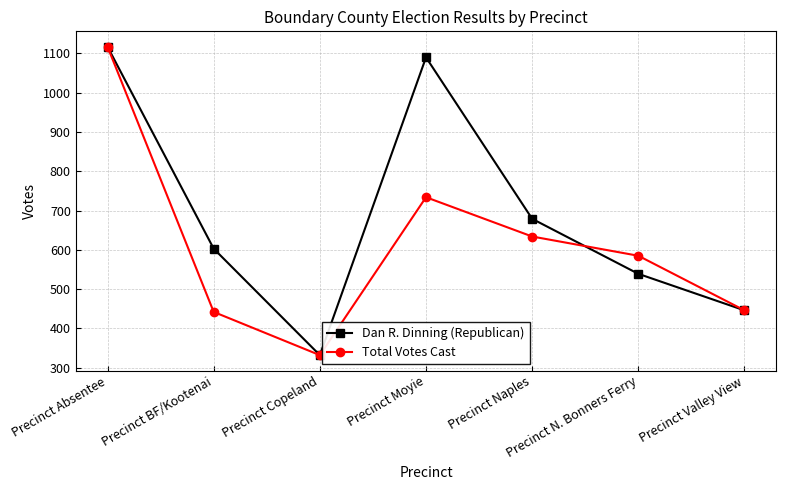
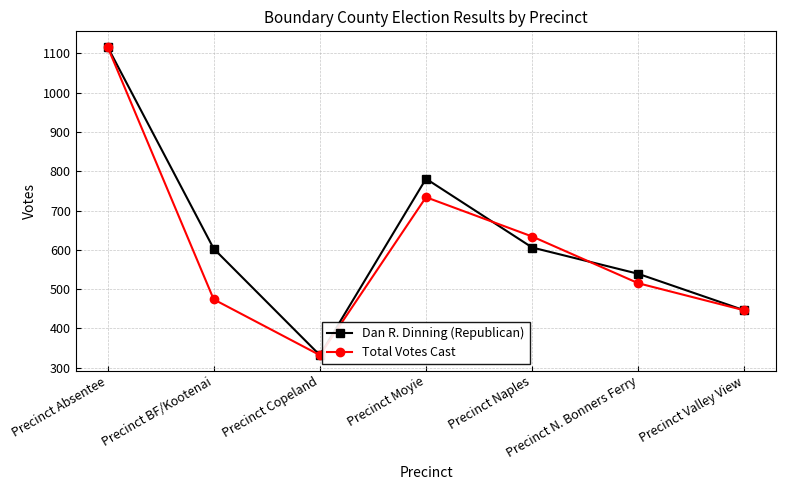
Total Votes Cast, Precinct BF/Kootenai: 440 -> 470
Dan R. Dinning (Republican), Precinct Moyie: 1090 -> 780
Dan R. Dinning (Republican), Precinct Naples: 680 -> 610
Total Votes Cast, Precinct N. Bonners Ferry: 590 -> 520
